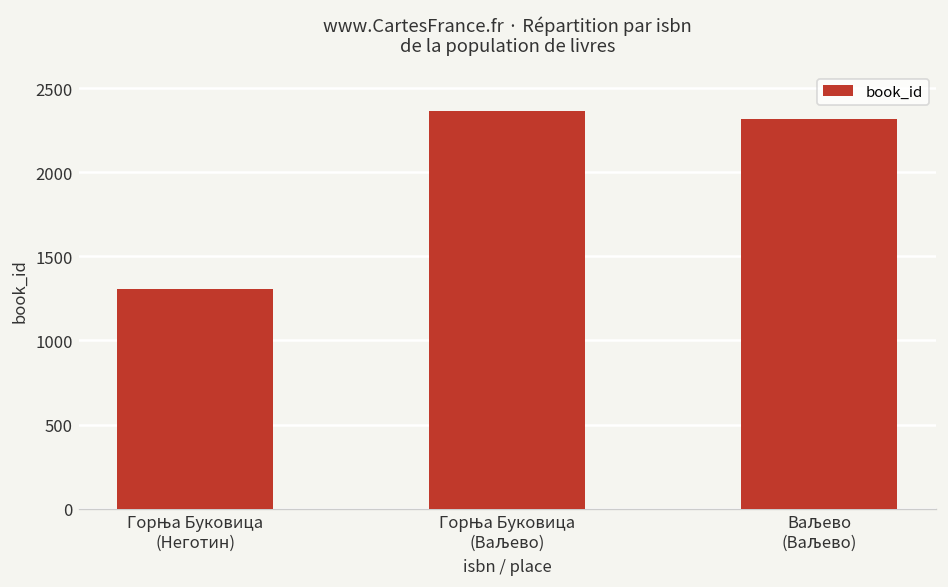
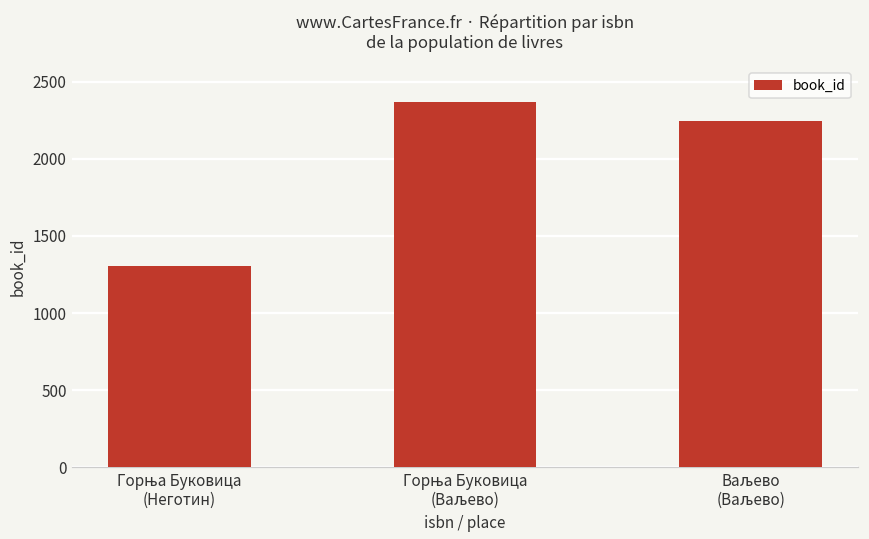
Ваљево (Ваљево): 2320 -> 2240
